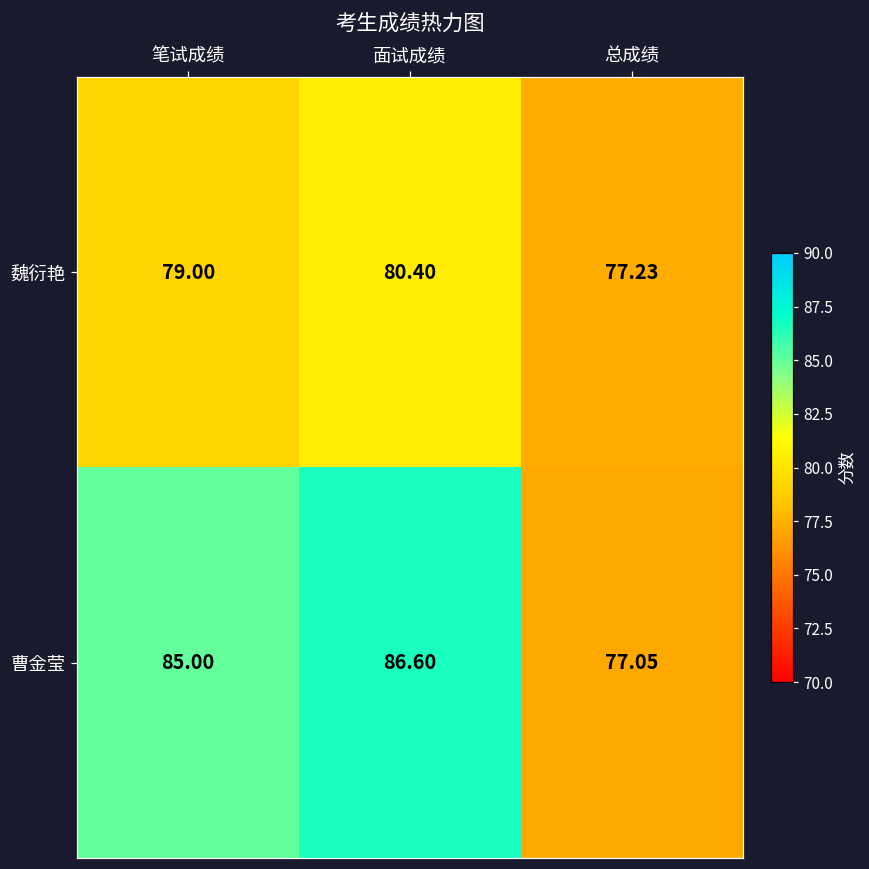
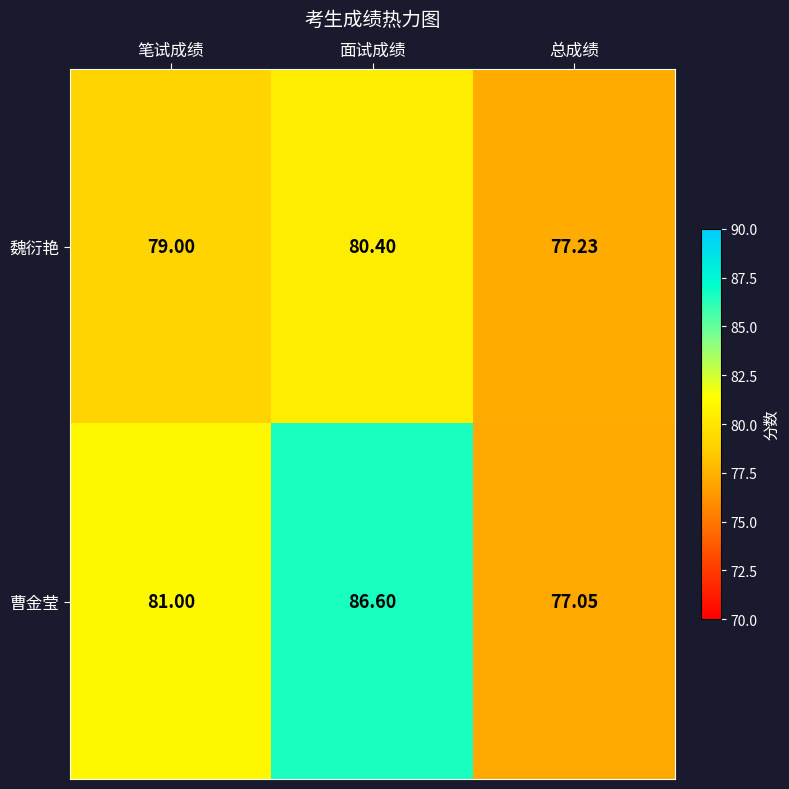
曹金莹, 笔试成绩: 85.00 -> 81.00
